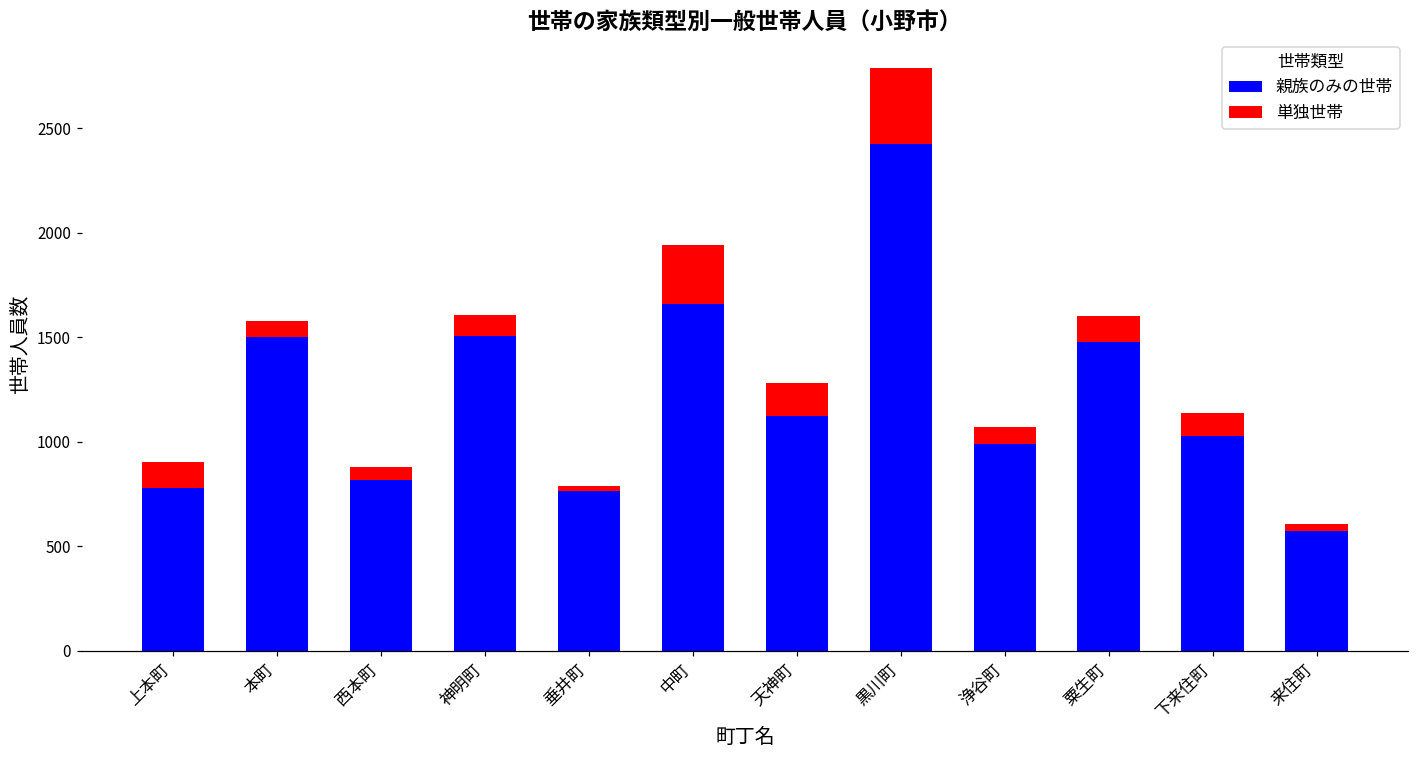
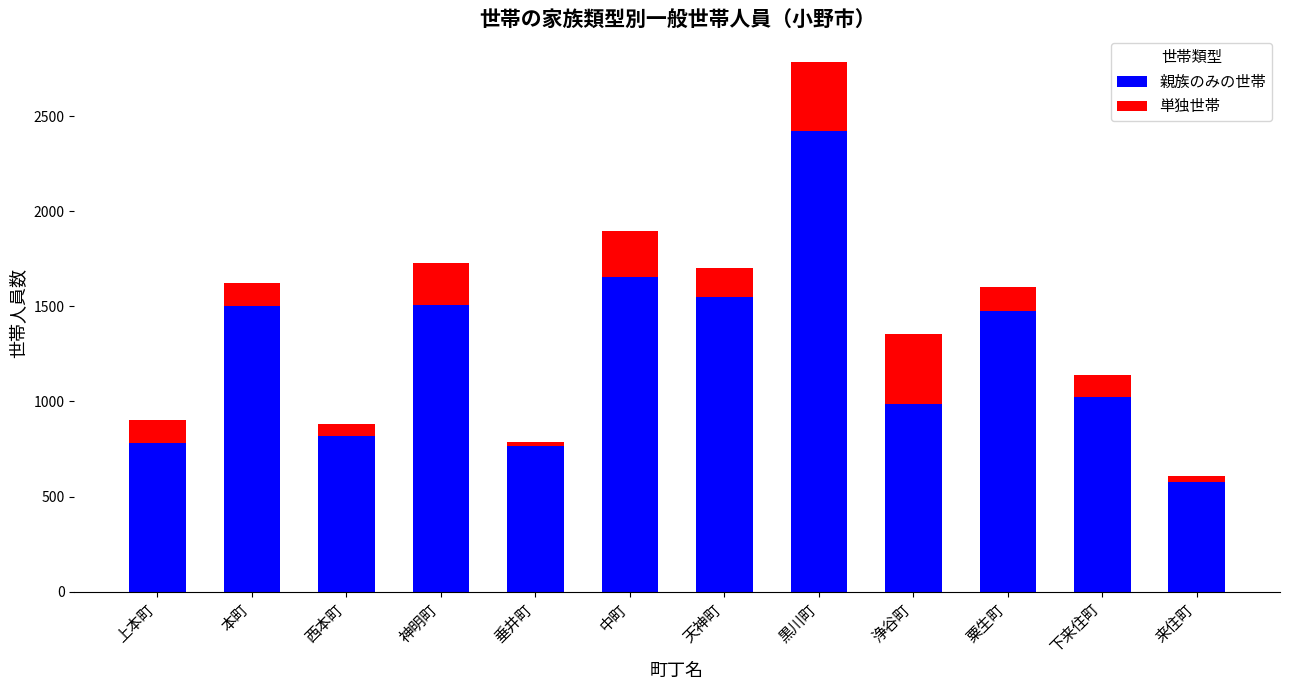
単独世帯, 本町: 80 -> 130
単独世帯, 神明町: 100 -> 220
単独世帯, 中町: 280 -> 240
親族のみの世帯, 天神町: 1130 -> 1550
単独世帯, 浄谷町: 80 -> 370
